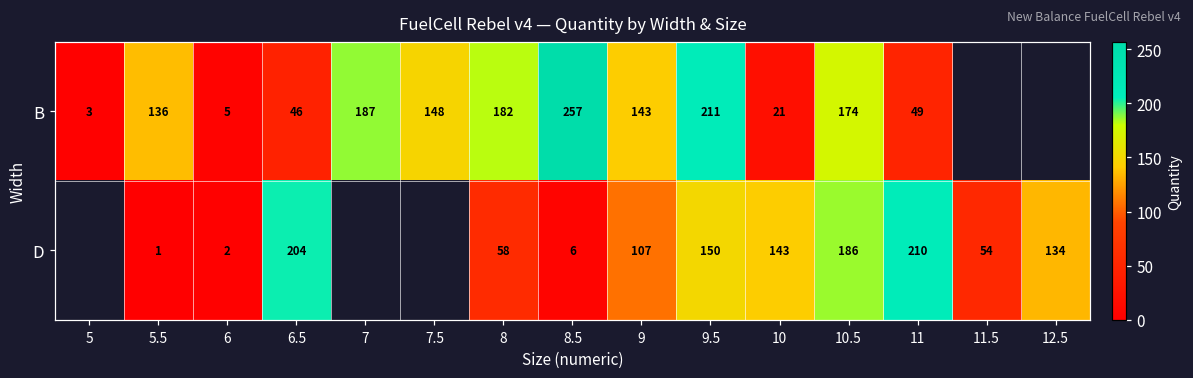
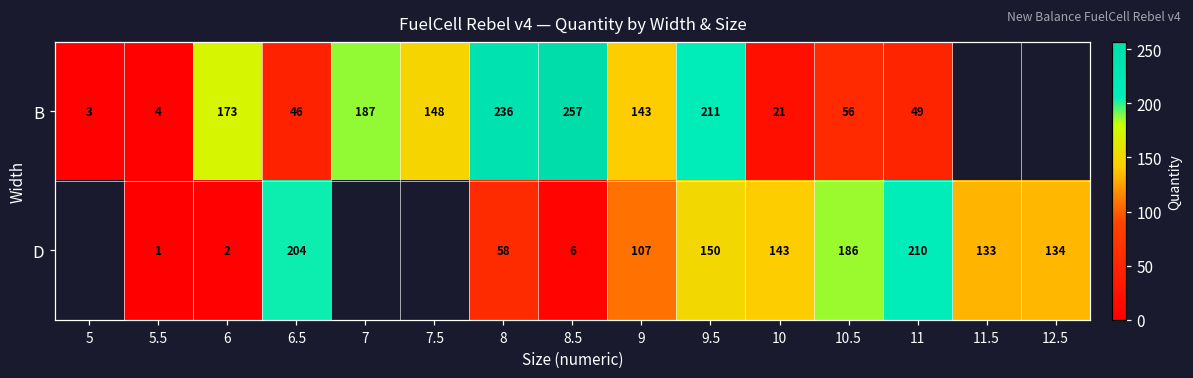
B, 5.5: 136 -> 4
B, 6: 5 -> 173
B, 8: 182 -> 236
B, 10.5: 174 -> 56
D, 11.5: 54 -> 133
